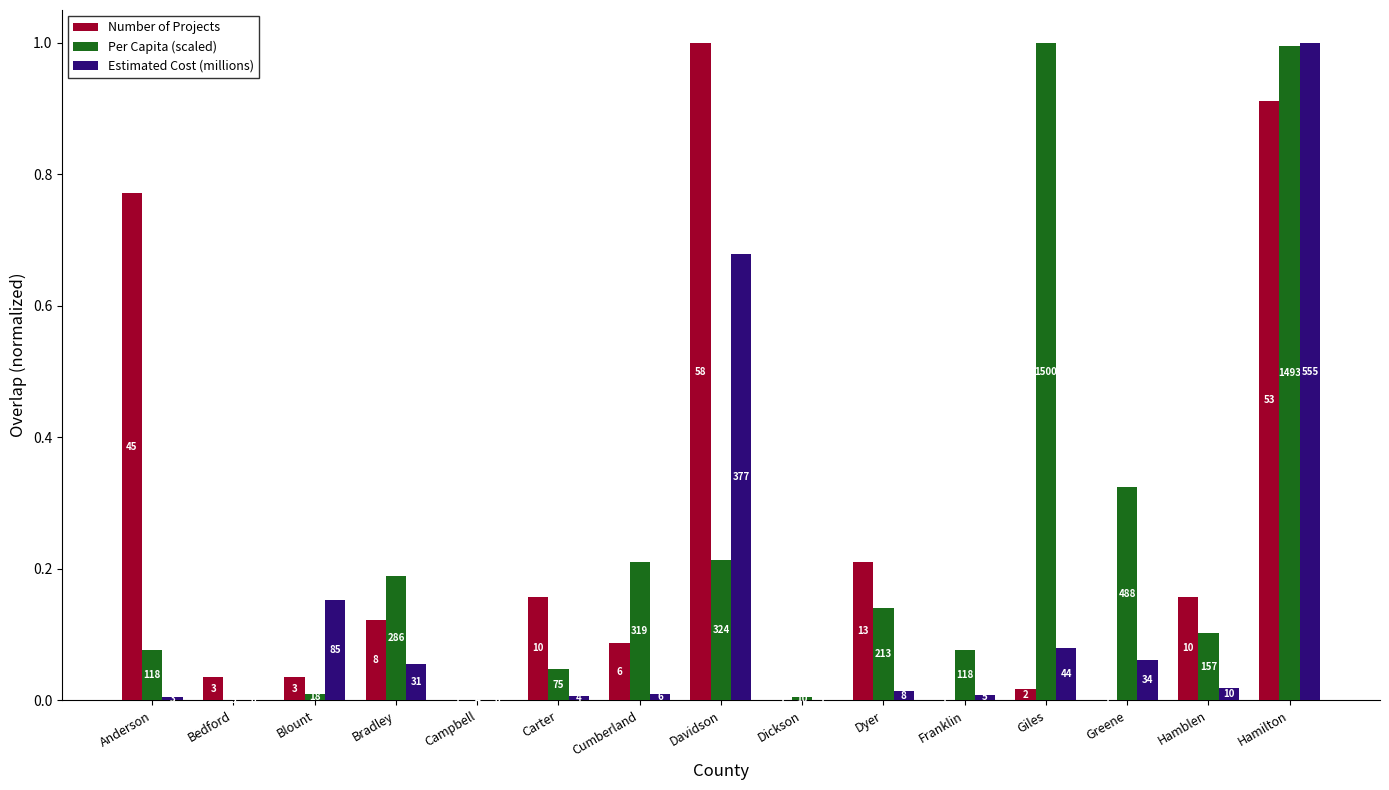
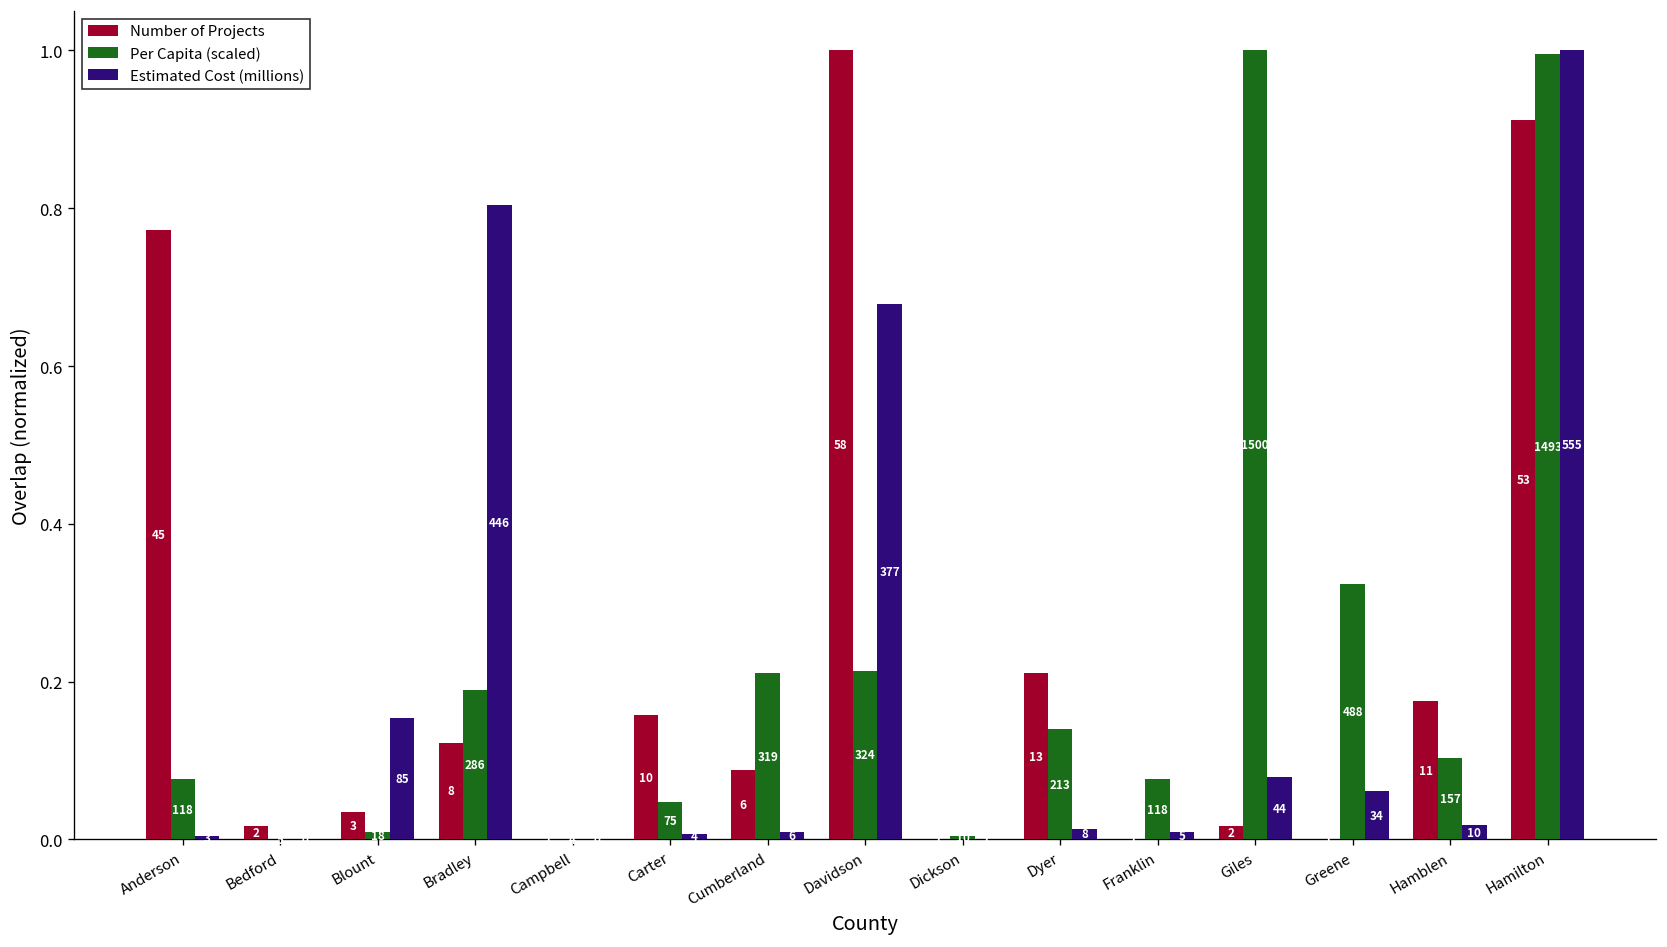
Number of Projects, Bedford: 3 -> 2
Estimated Cost (millions), Bradley: 31 -> 446
Number of Projects, Hamblen: 10 -> 11
